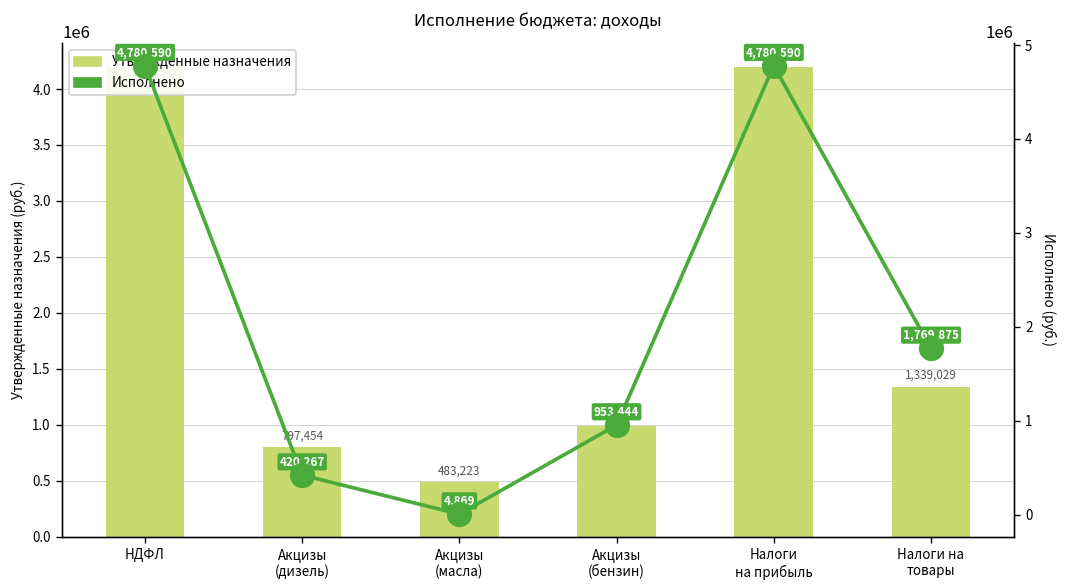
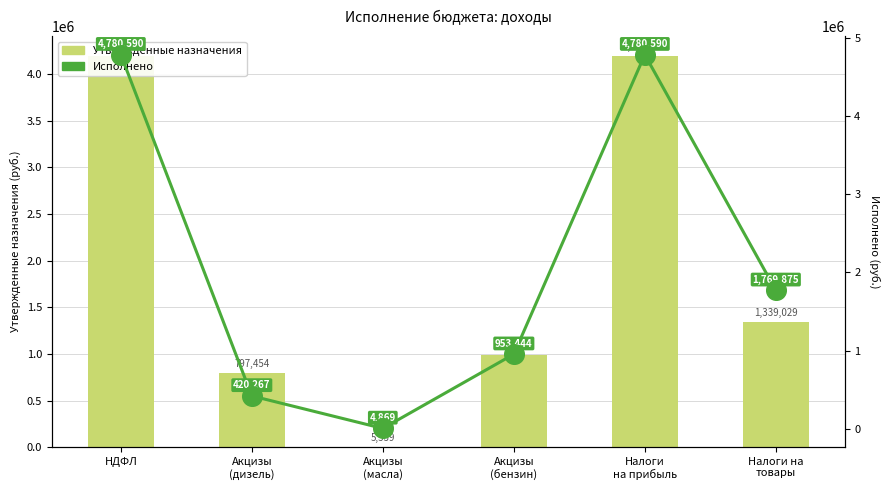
Утвержденные назначения, Акцизы (масла): 483,223 -> 5,539
